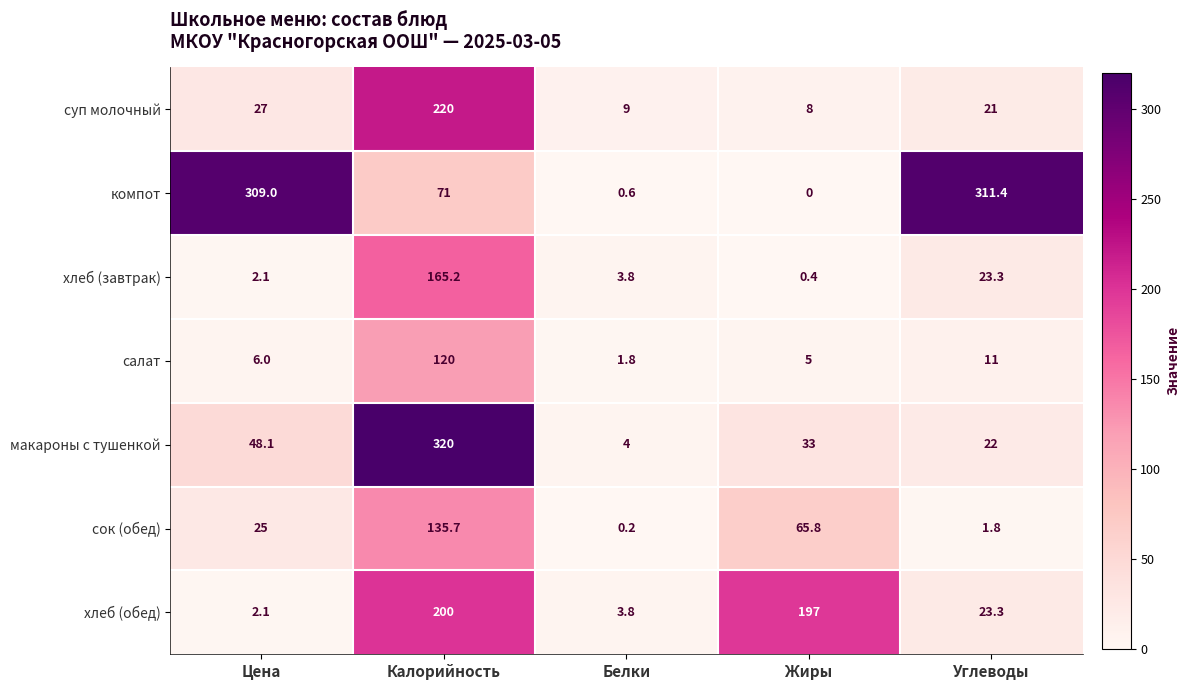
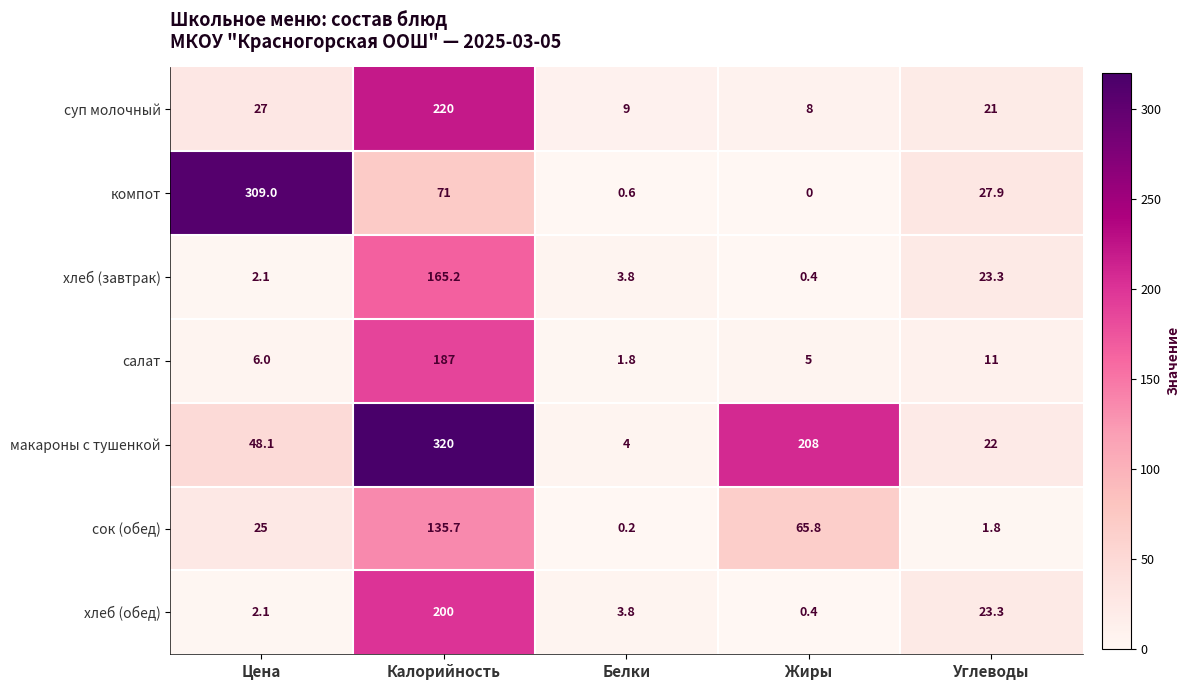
компот, Углеводы: 311.4 -> 27.9
салат, Калорийность: 120 -> 187
макароны с тушенкой, Жиры: 33 -> 208
хлеб (обед), Жиры: 197 -> 0.4
